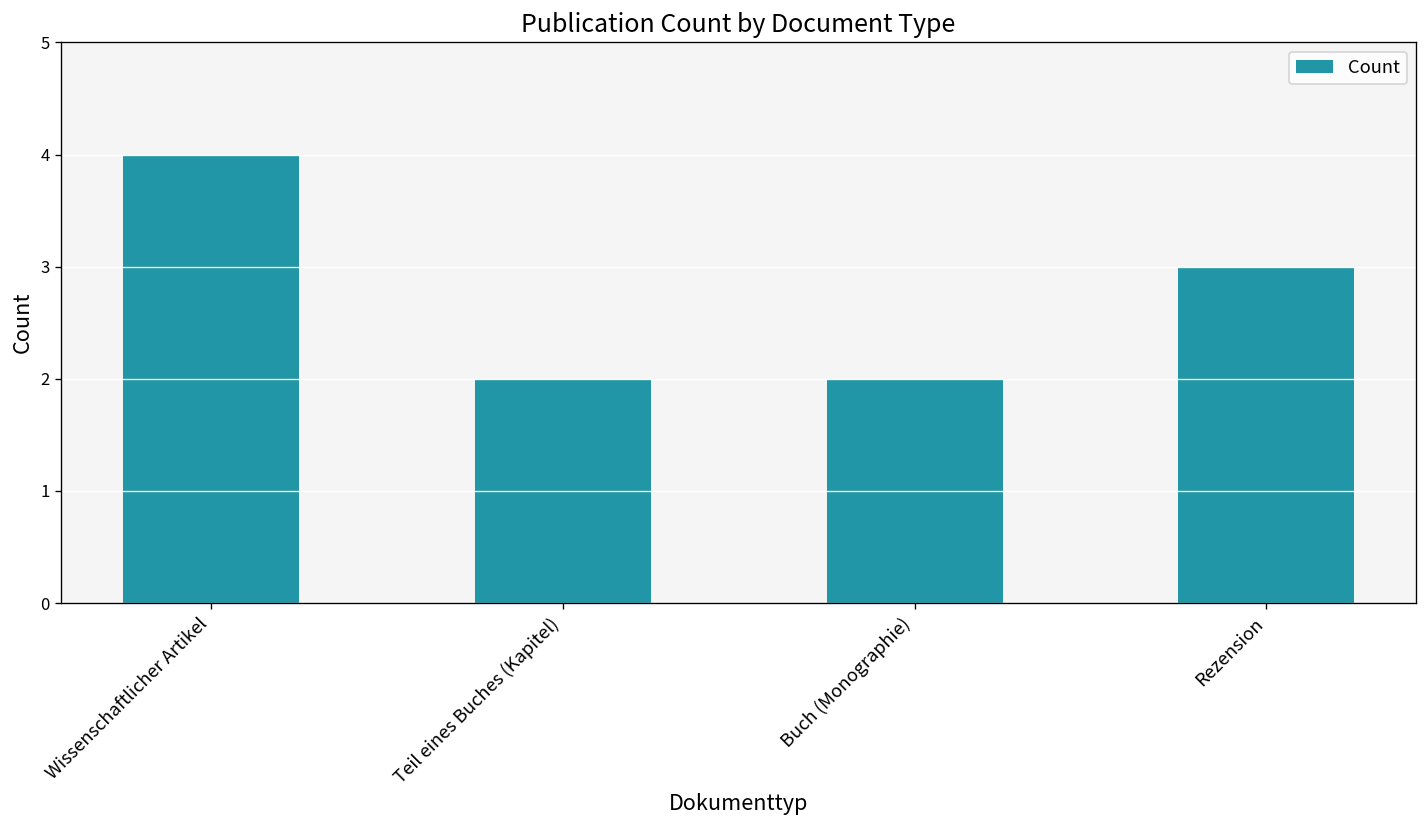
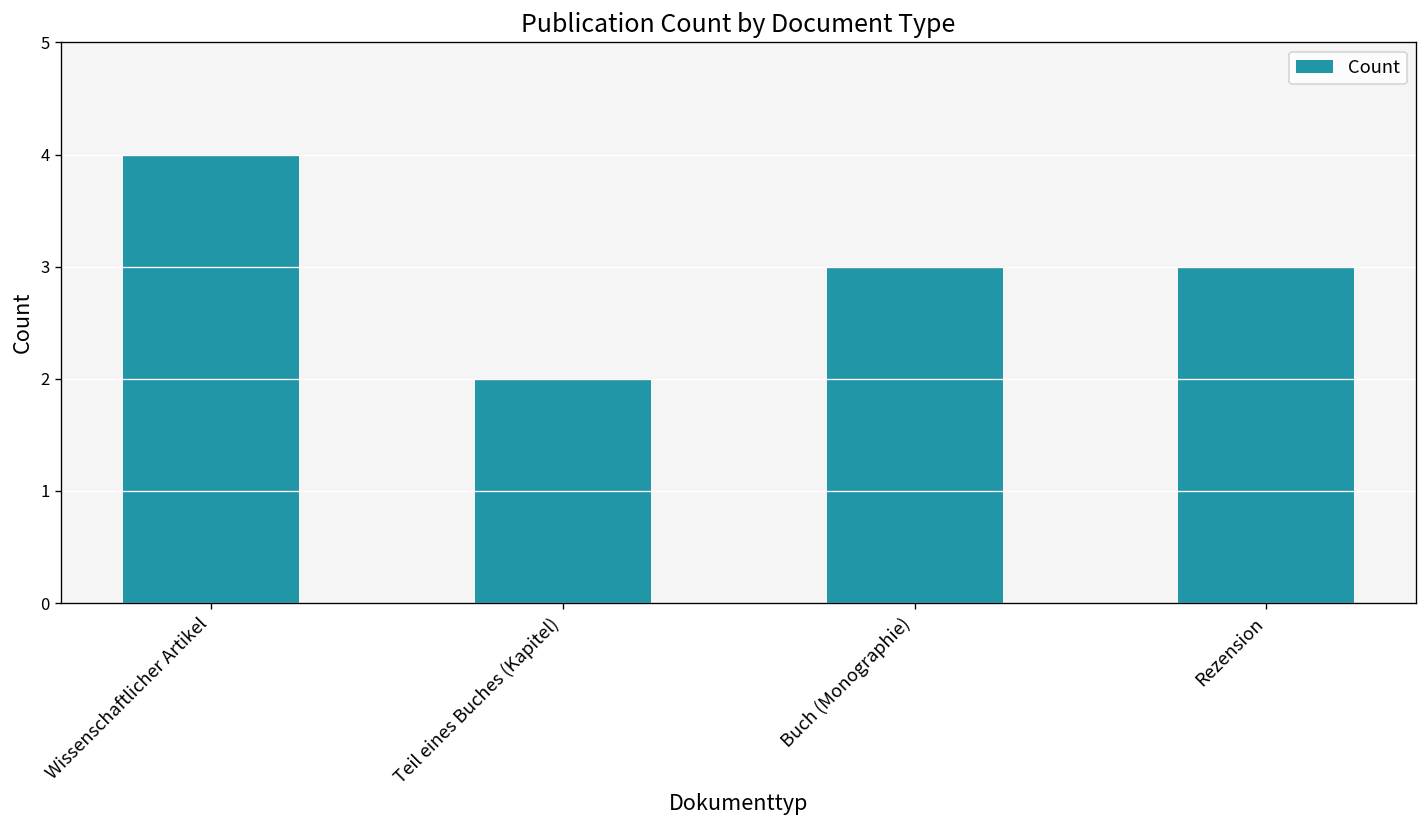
Buch (Monographie): 2 -> 3
